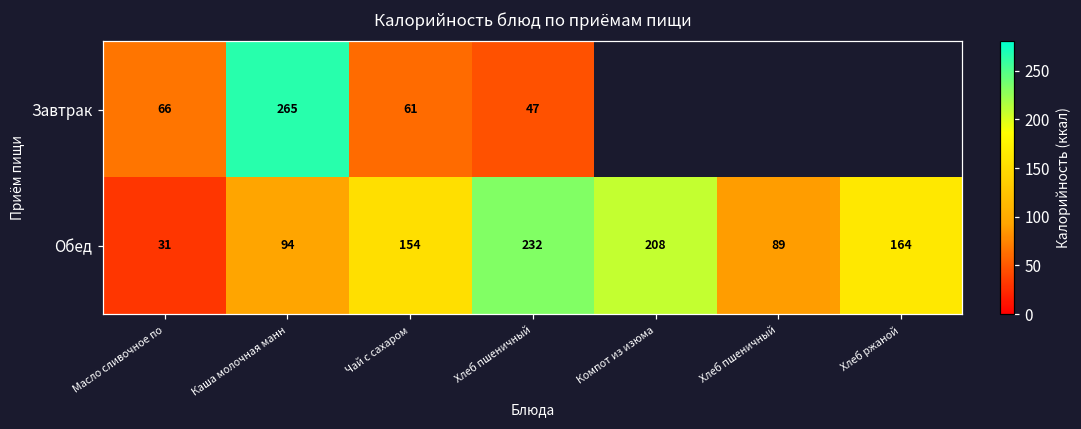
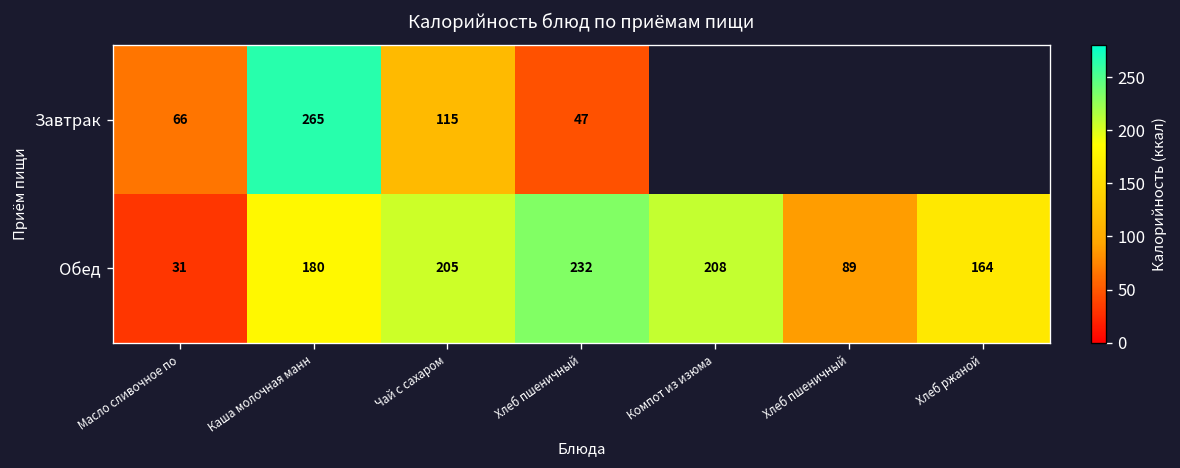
Завтрак, Чай с сахаром: 61 -> 115
Обед, Каша молочная манн: 94 -> 180
Обед, Чай с сахаром: 154 -> 205
